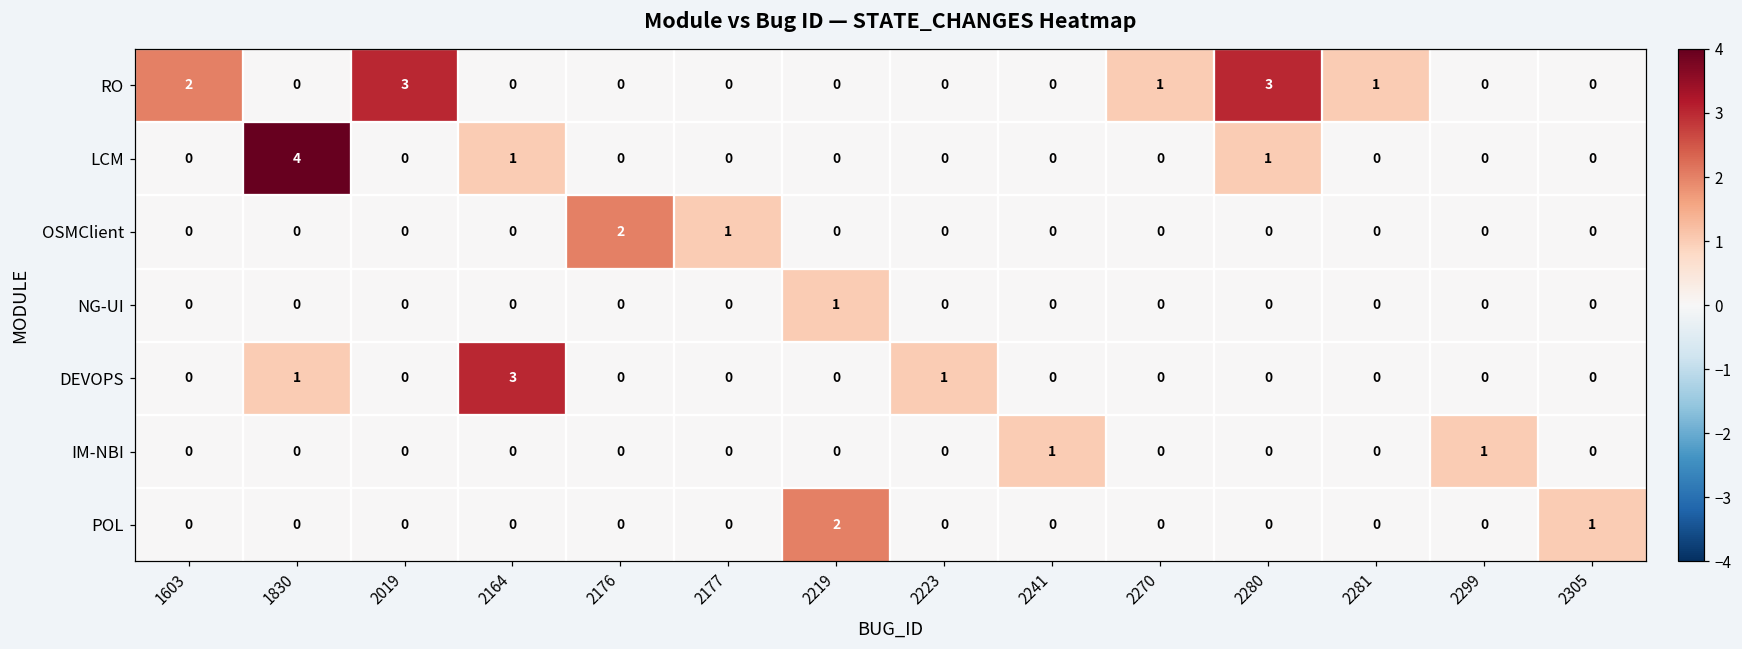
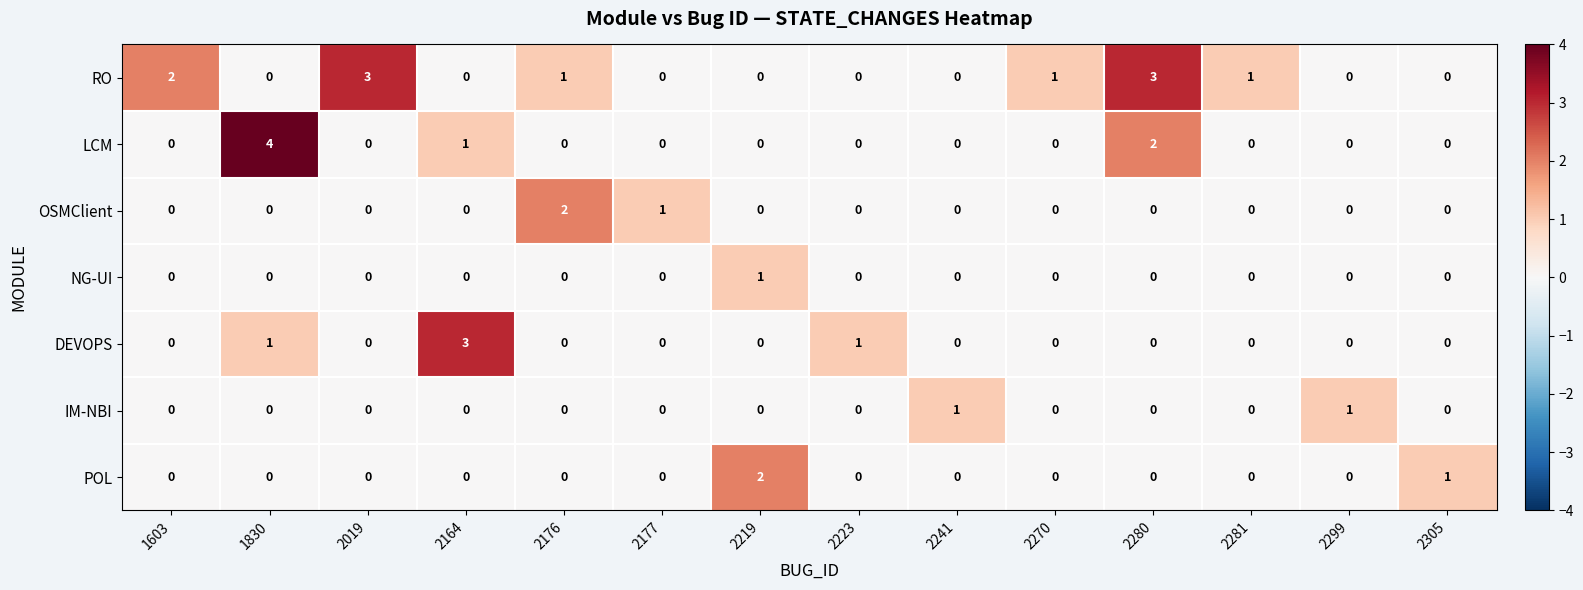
RO, 2176: 0 -> 1
LCM, 2280: 1 -> 2
